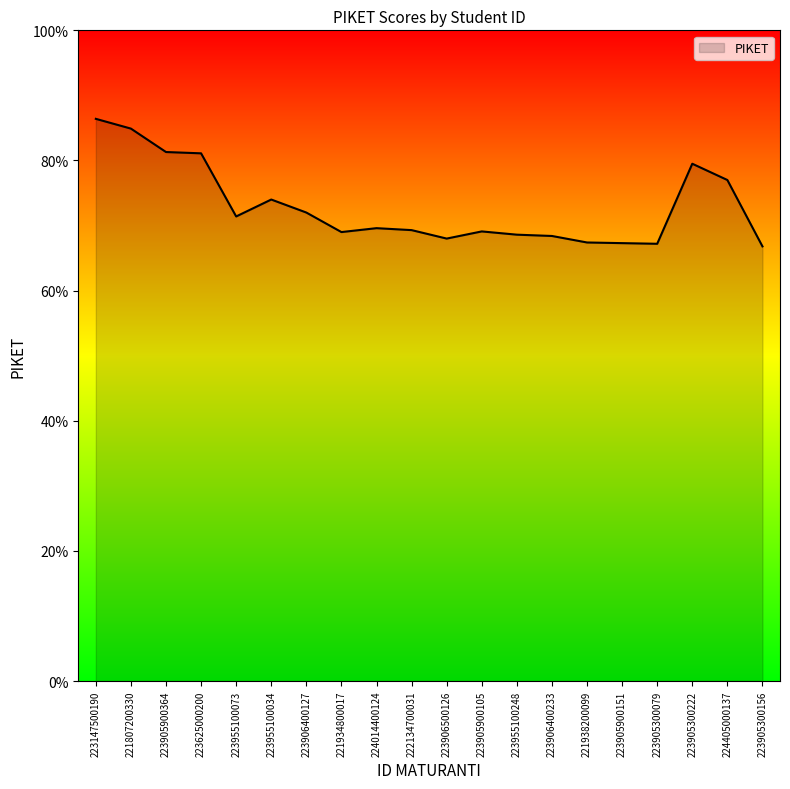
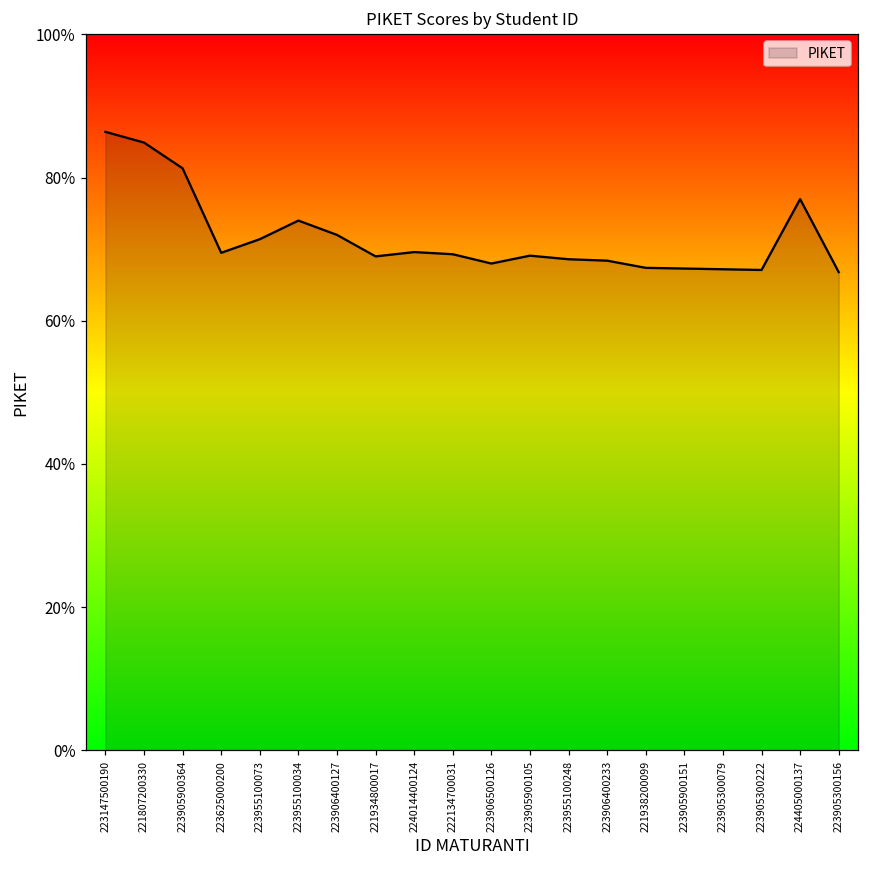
223625000200: 81% -> 70%
223905300222: 80% -> 67%
